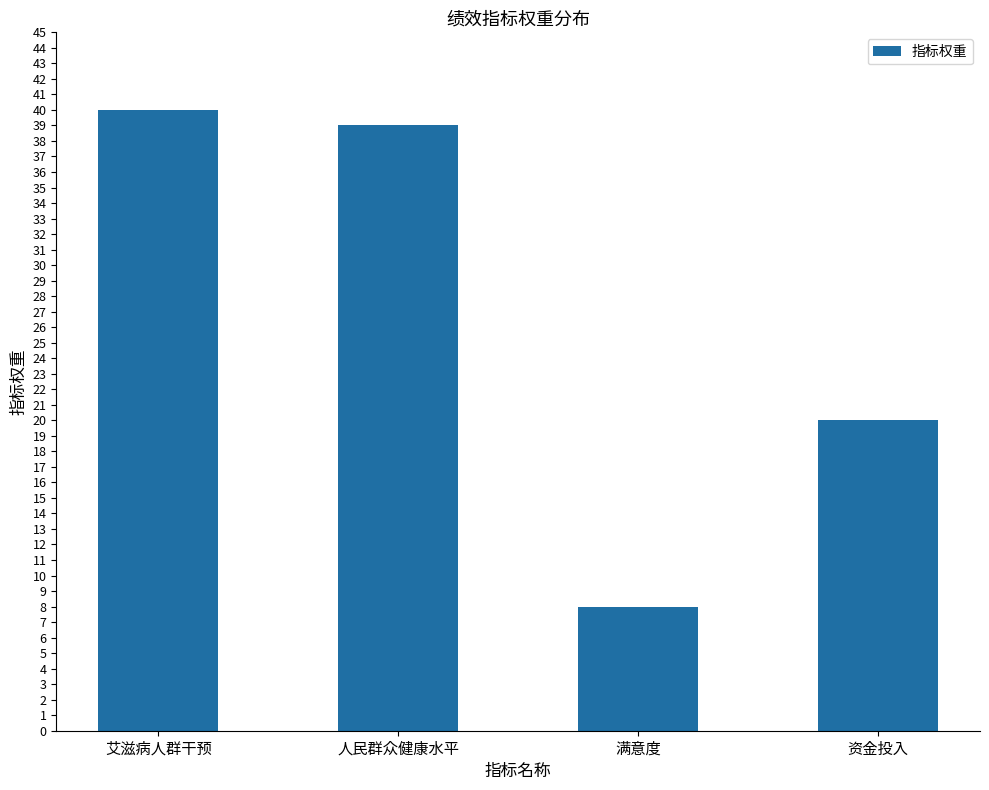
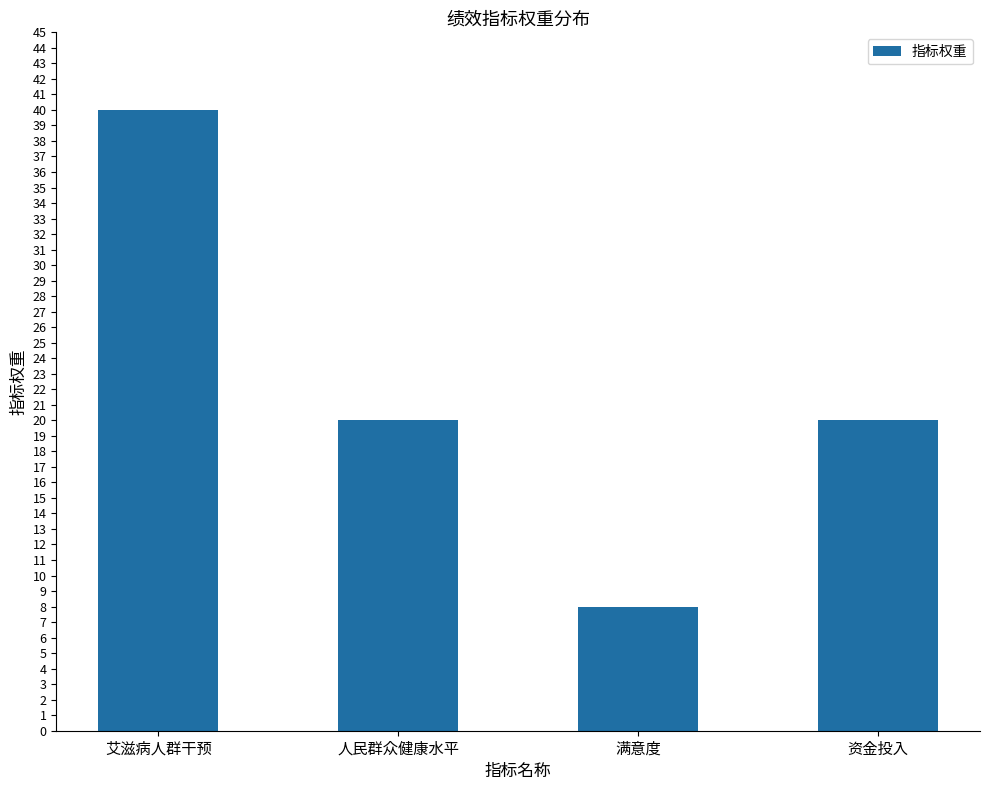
人民群众健康水平: 39 -> 20
